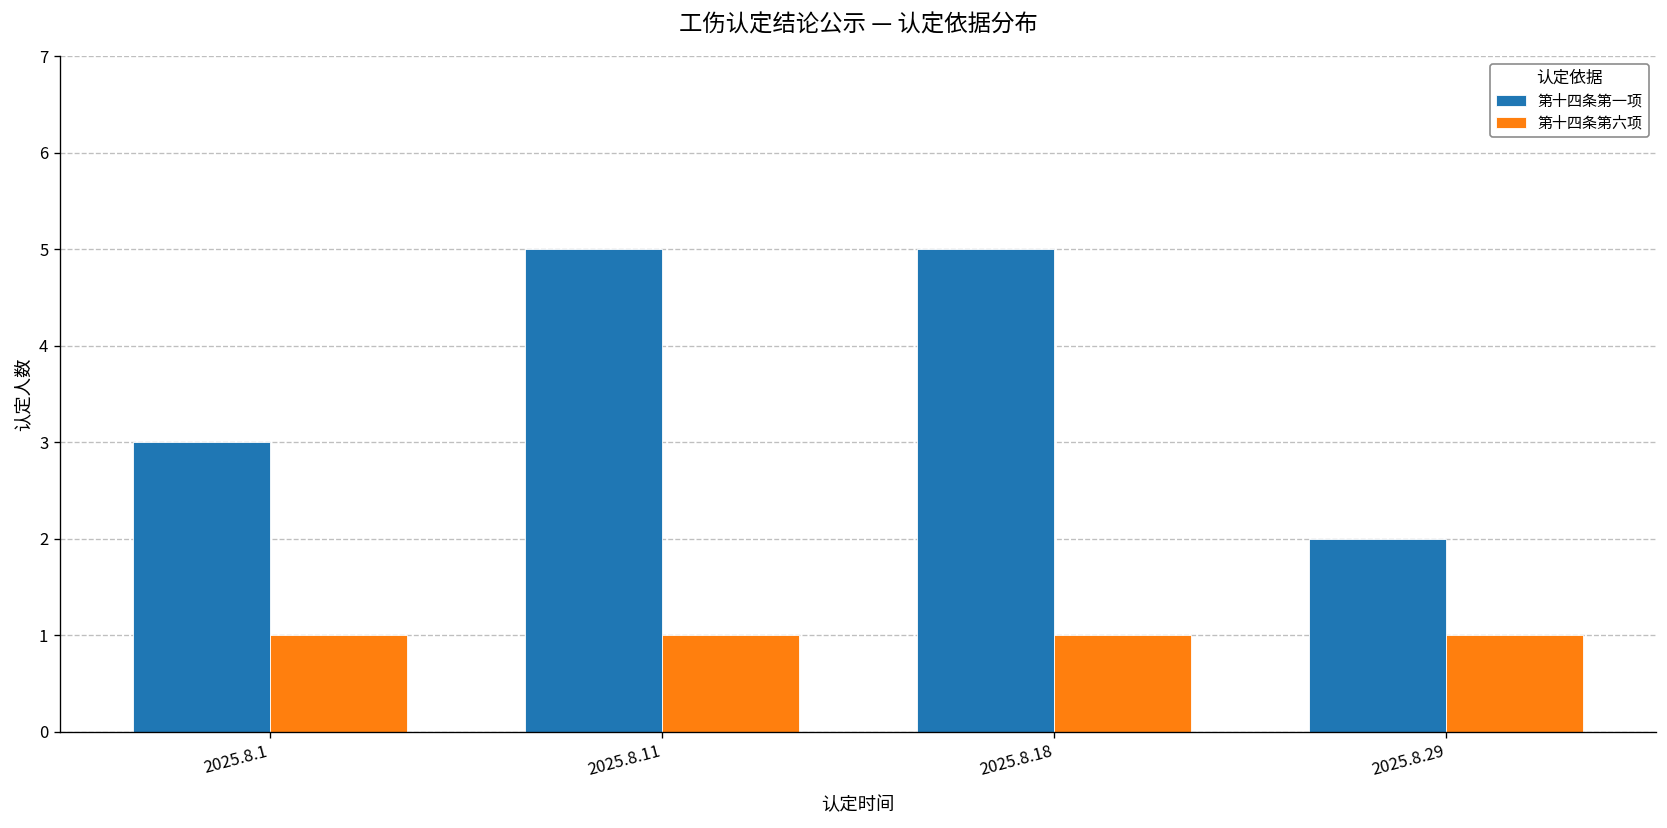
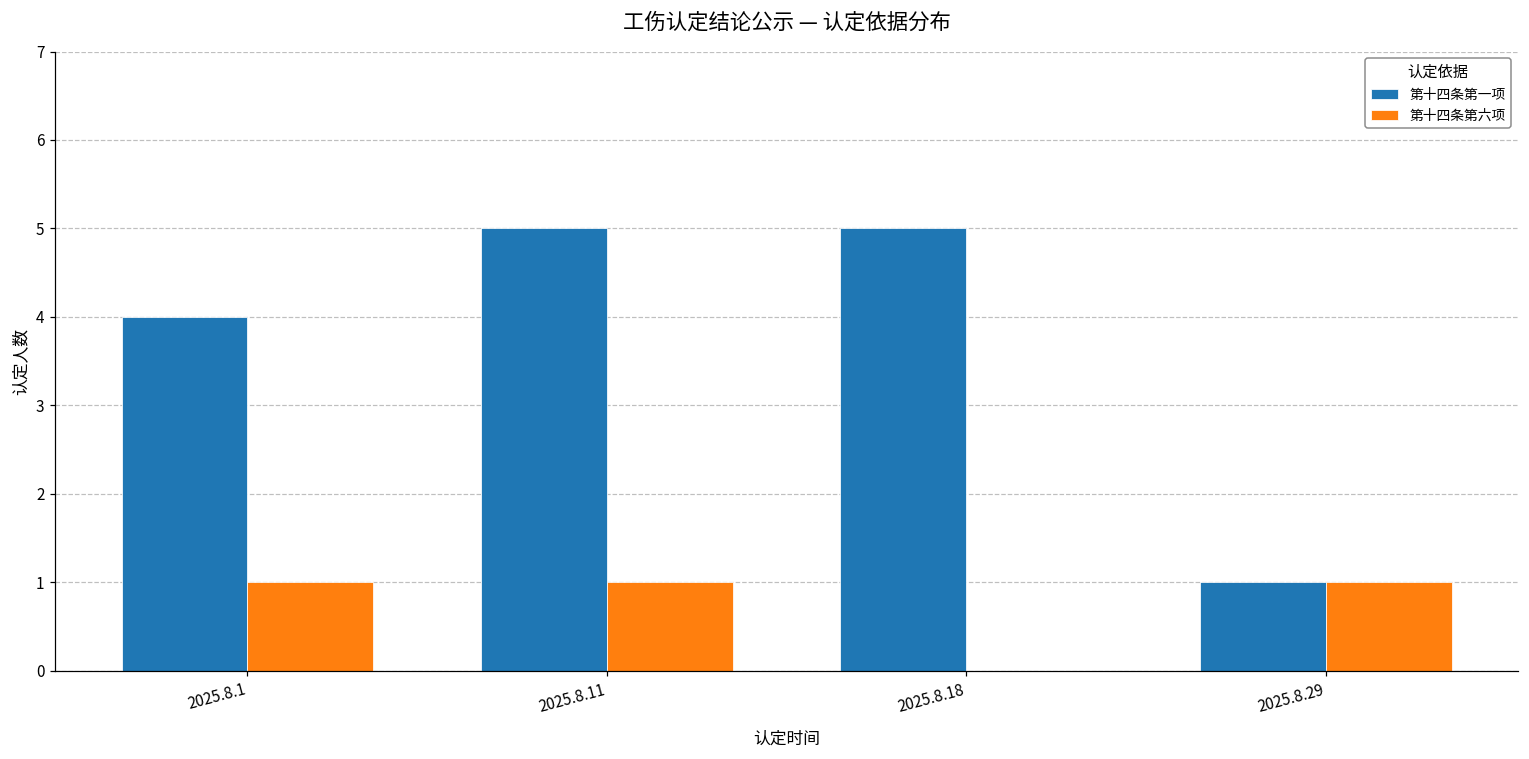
第十四条第一项, 2025.8.1: 3 -> 4
第十四条第六项, 2025.8.18: 1 -> 0
第十四条第一项, 2025.8.29: 2 -> 1
